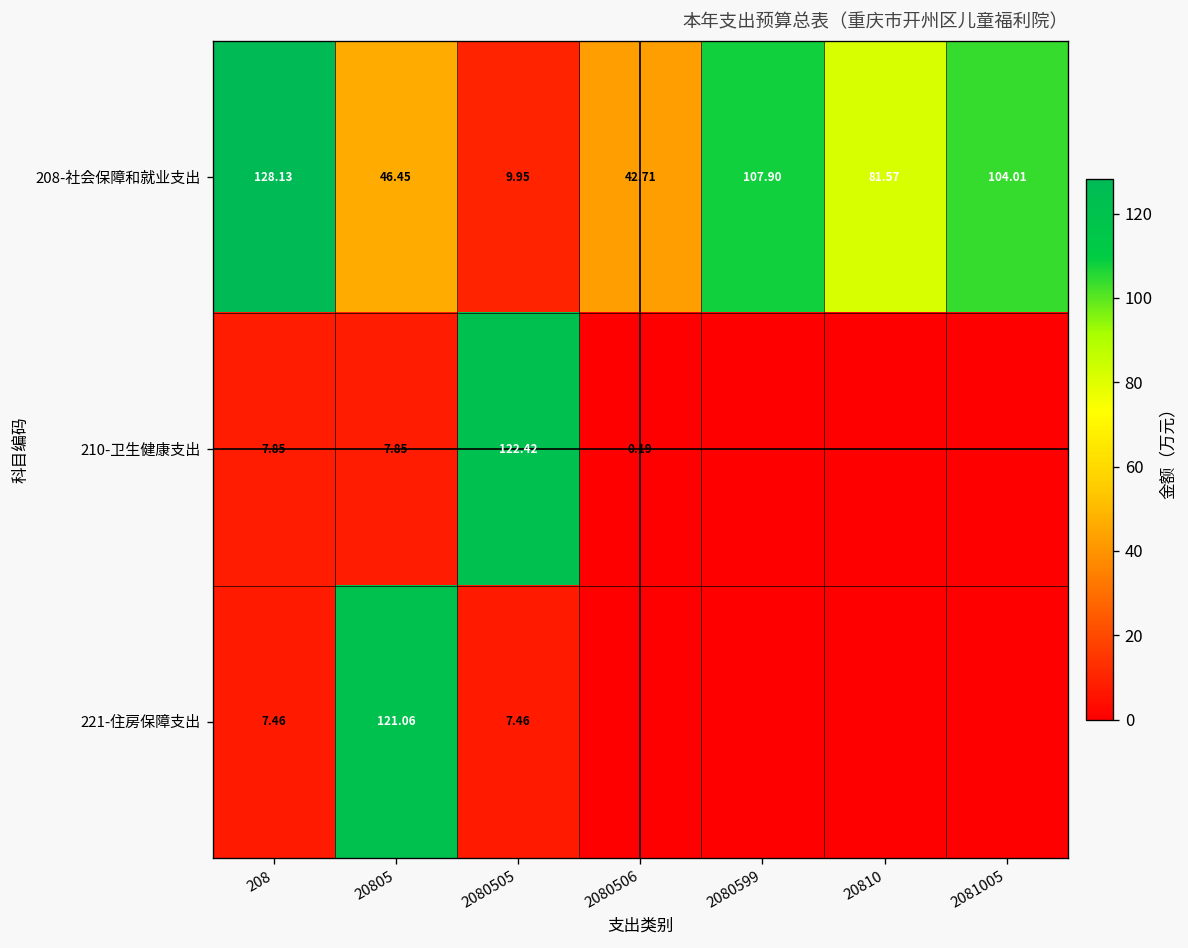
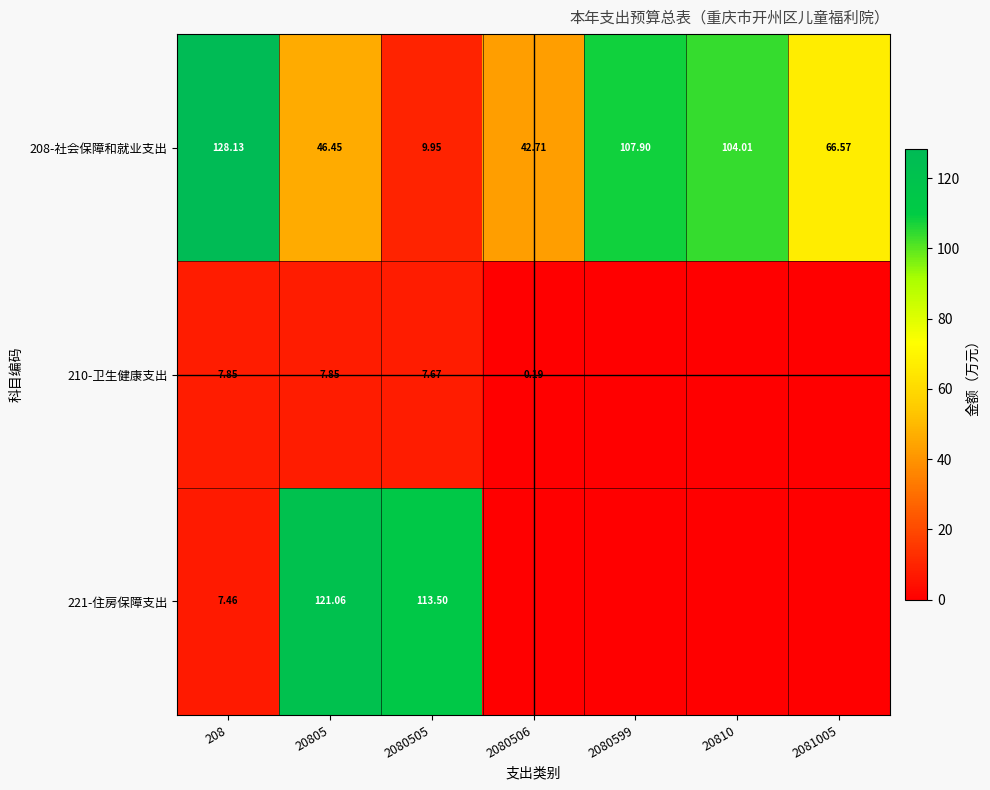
208-社会保障和就业支出, 20810: 81.57 -> 104.01
208-社会保障和就业支出, 2081005: 104.01 -> 66.57
210-卫生健康支出, 2080505: 122.42 -> 7.67
221-住房保障支出, 2080505: 7.46 -> 113.50
